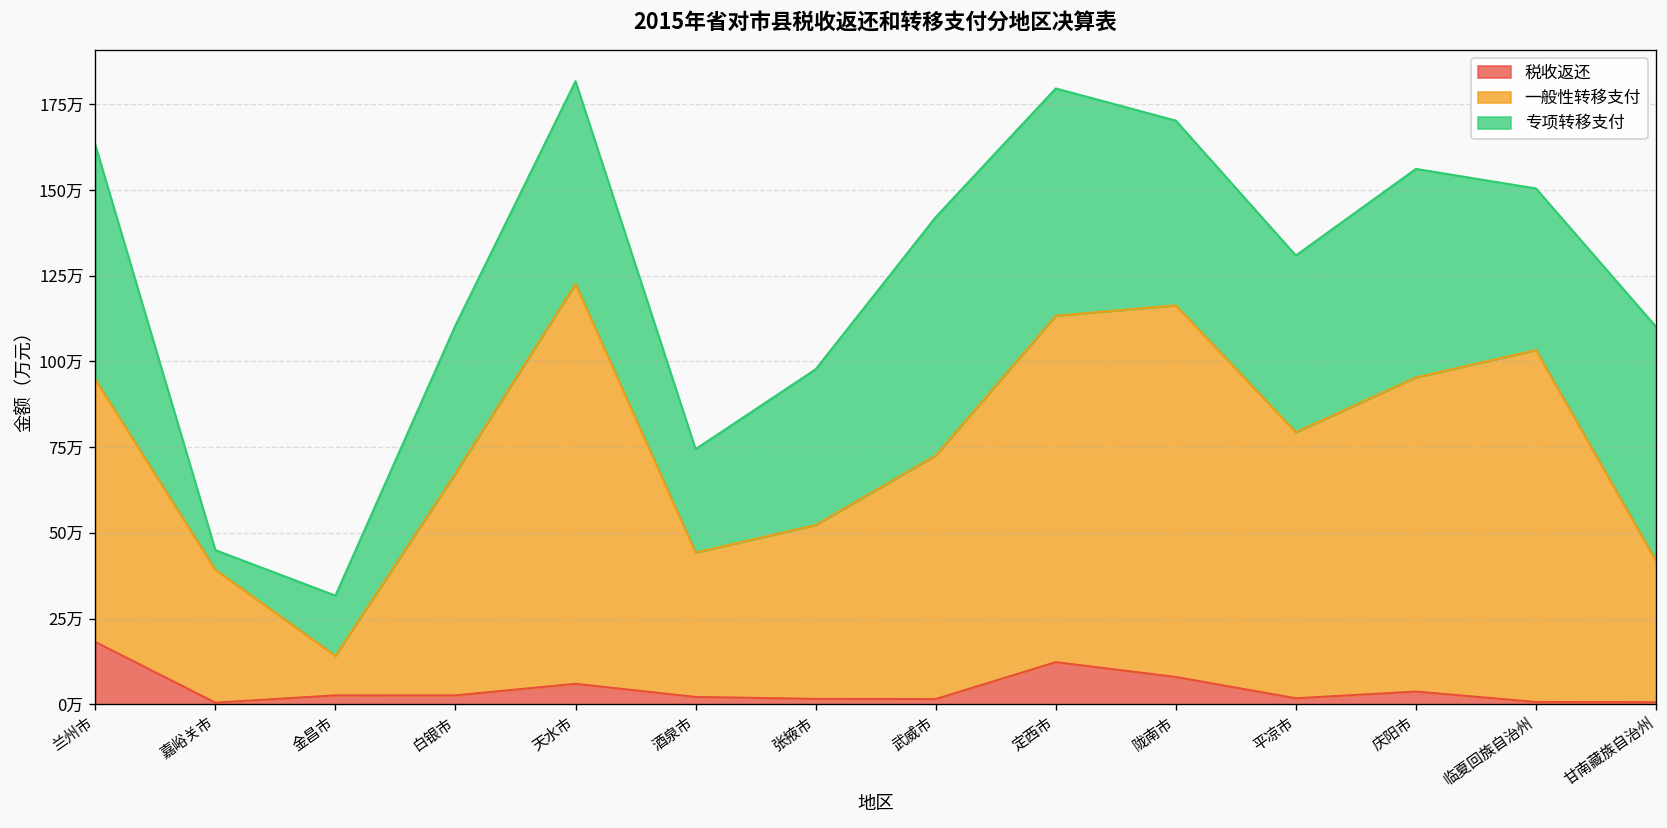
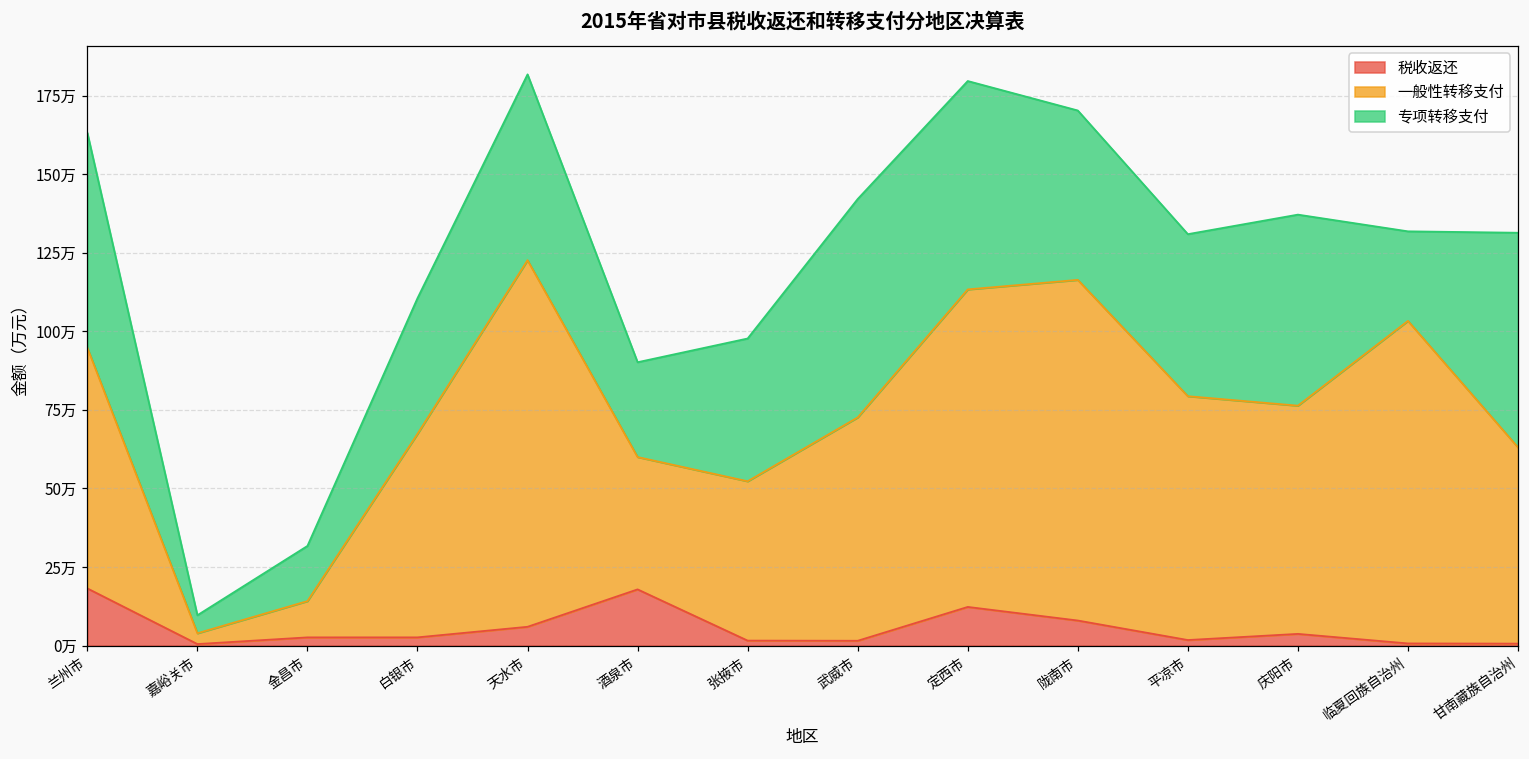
一般性转移支付, 嘉峪关市: 39万 -> 3万
税收返还, 酒泉市: 2万 -> 18万
一般性转移支付, 庆阳市: 92万 -> 73万
专项转移支付, 临夏回族自治州: 47万 -> 28万
一般性转移支付, 甘南藏族自治州: 41万 -> 62万
